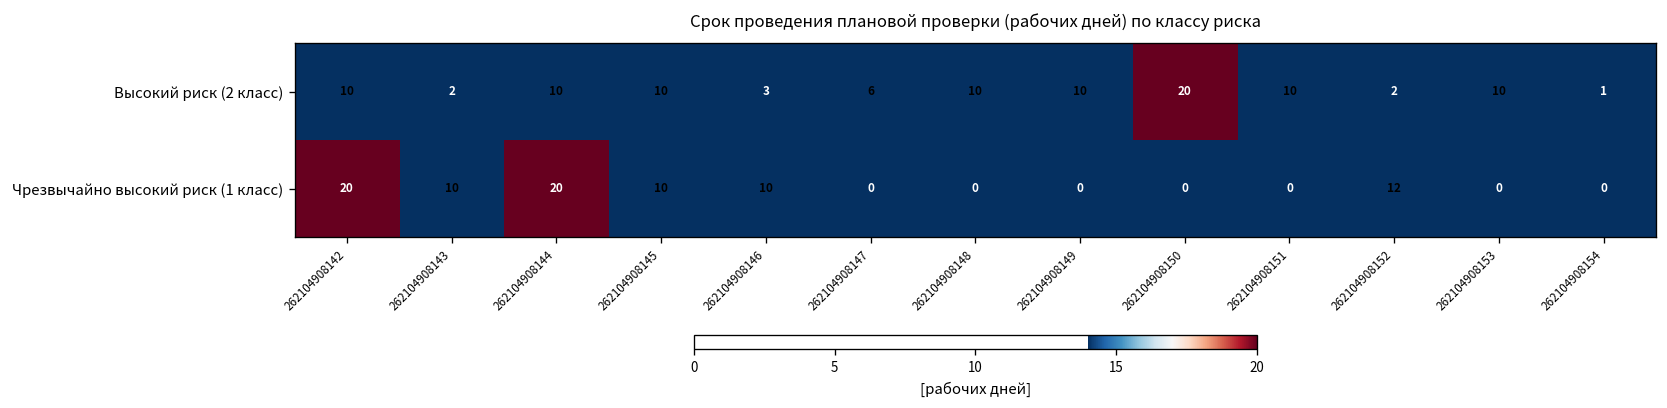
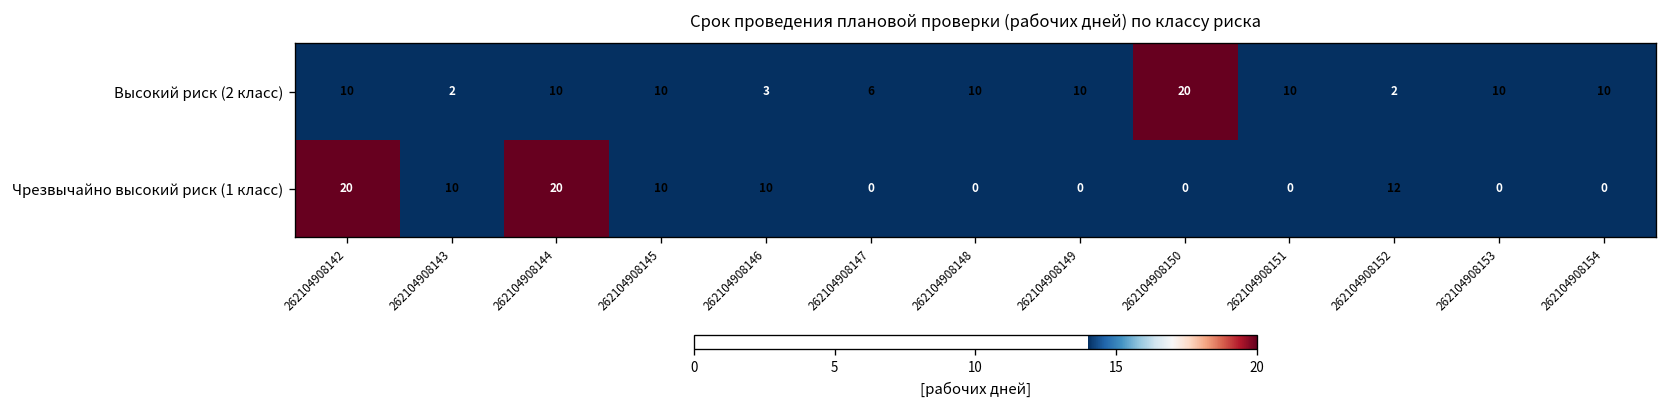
Высокий риск (2 класс), 262104908154: 1 -> 10
